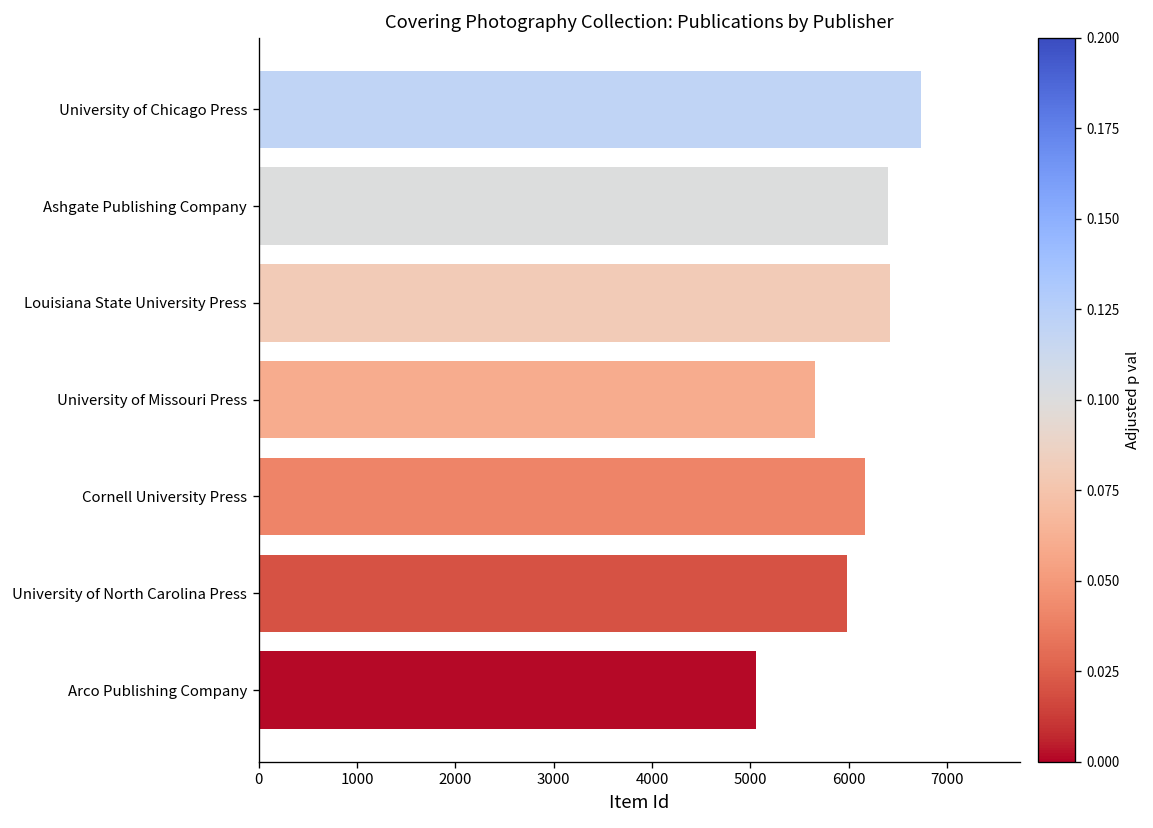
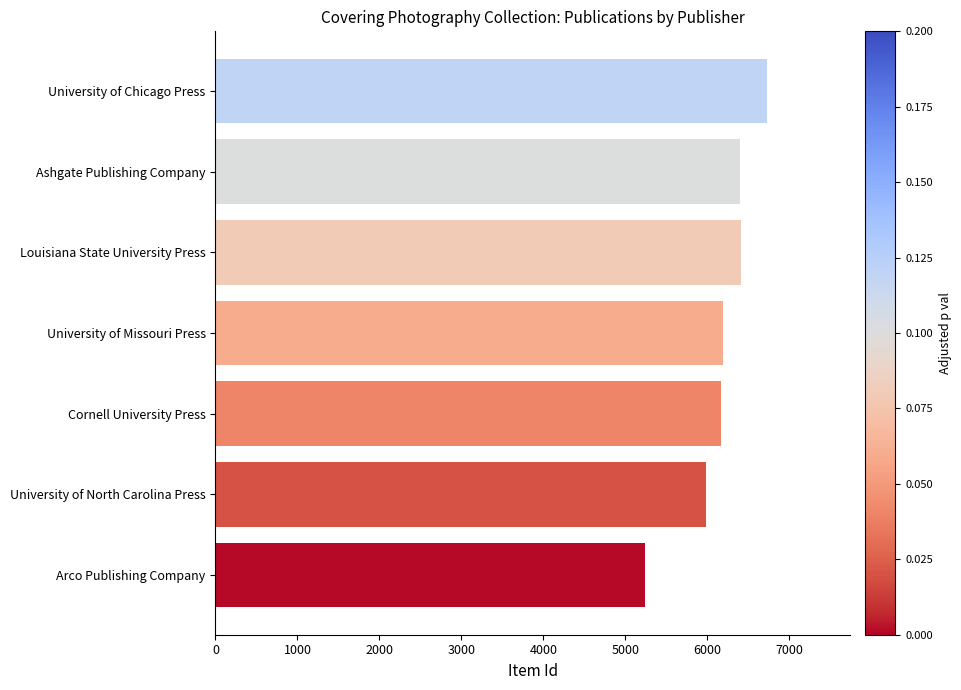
University of Missouri Press: 5700 -> 6200
Arco Publishing Company: 5100 -> 5200
